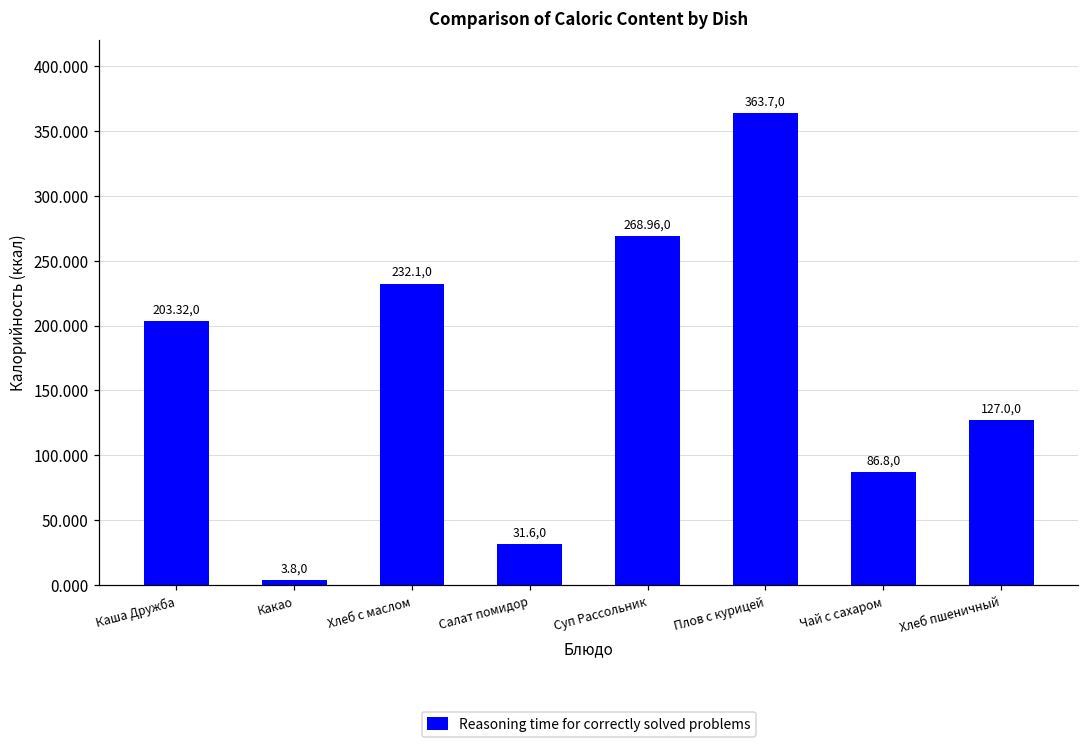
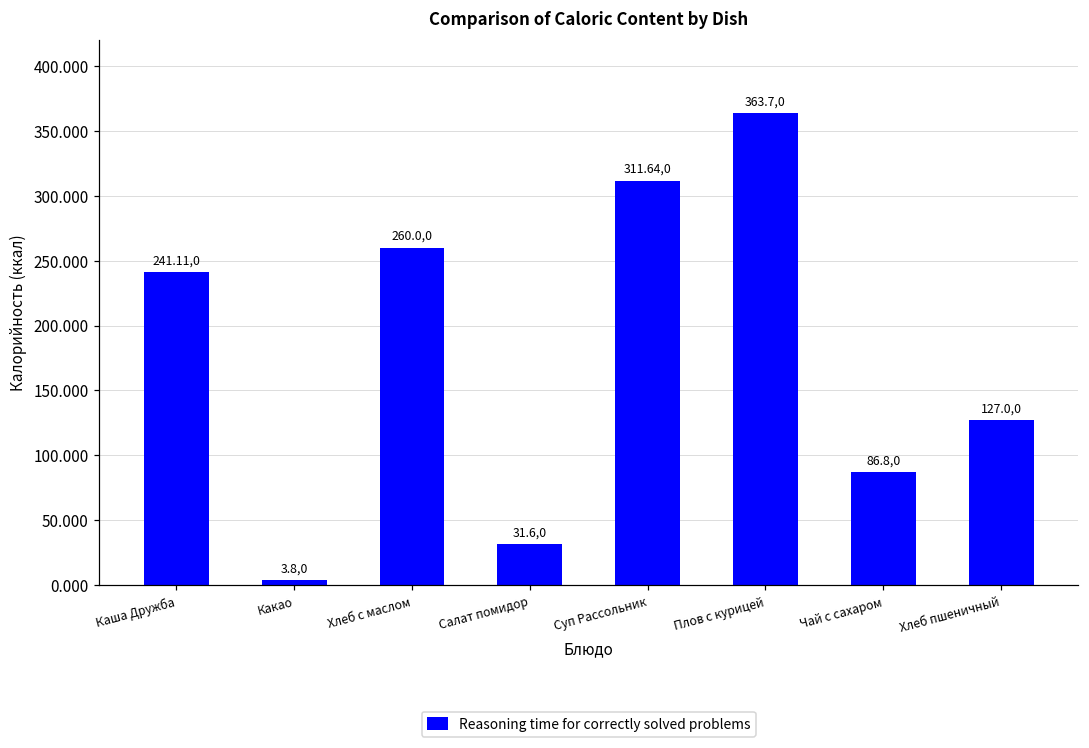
Каша Дружба: 203.32,0 -> 241.11,0
Хлеб с маслом: 232.1,0 -> 260.0,0
Суп Рассольник: 268.96,0 -> 311.64,0
